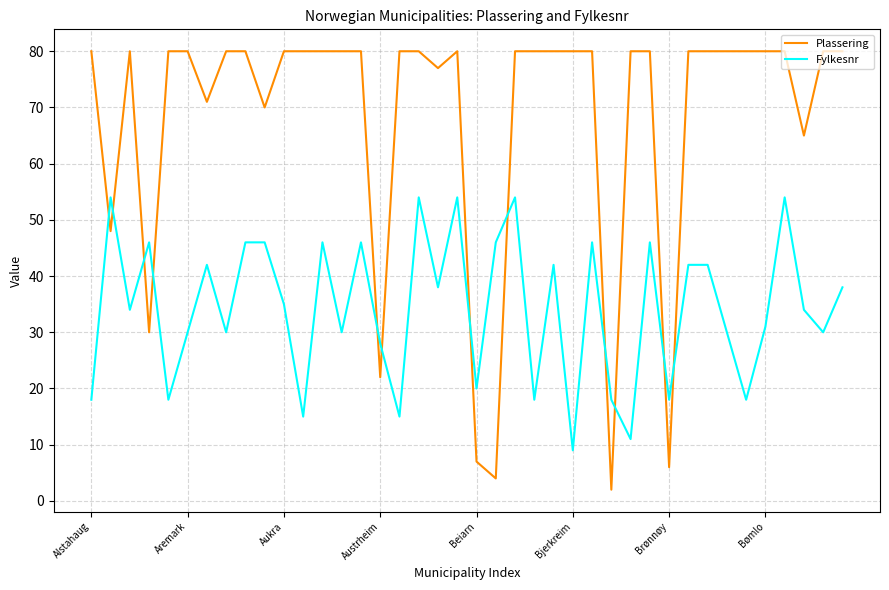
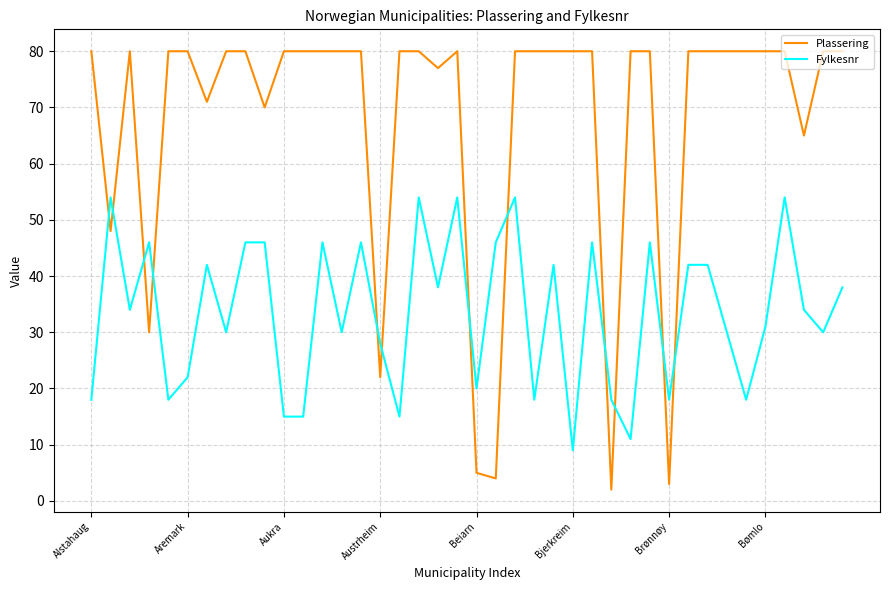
Fylkesnr, Aremark: 30 -> 22
Fylkesnr, Aukra: 35 -> 15
Plassering, Beiarn: 7 -> 5
Plassering, Brønnøy: 6 -> 3
